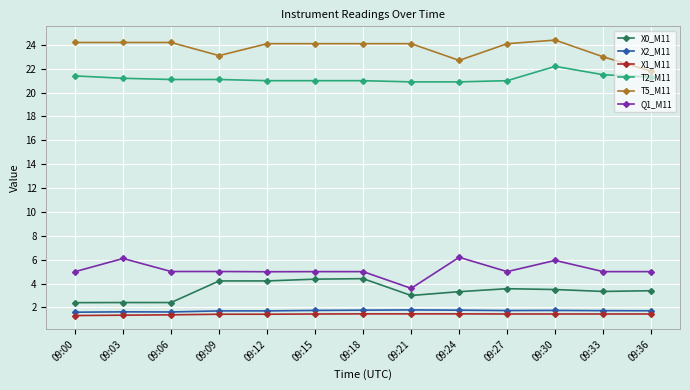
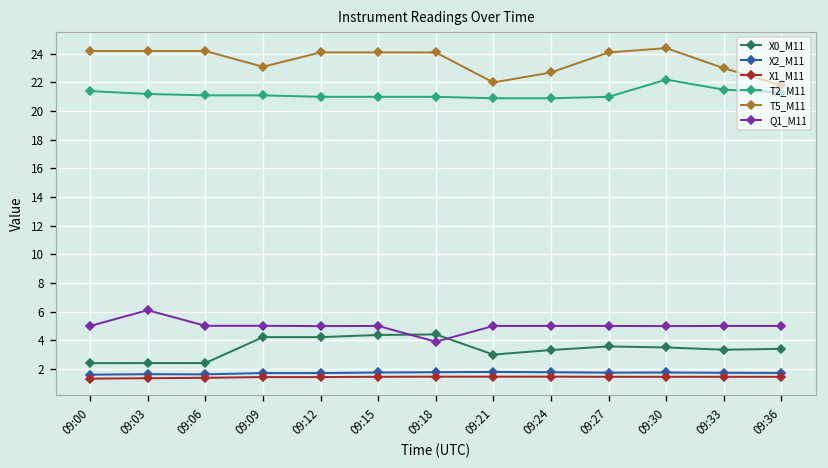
Q1_M11, 09:18: 5.0 -> 3.9
T5_M11, 09:21: 24.1 -> 22.0
Q1_M11, 09:21: 3.6 -> 5.0
Q1_M11, 09:24: 6.2 -> 5.0
Q1_M11, 09:30: 5.9 -> 5.0
